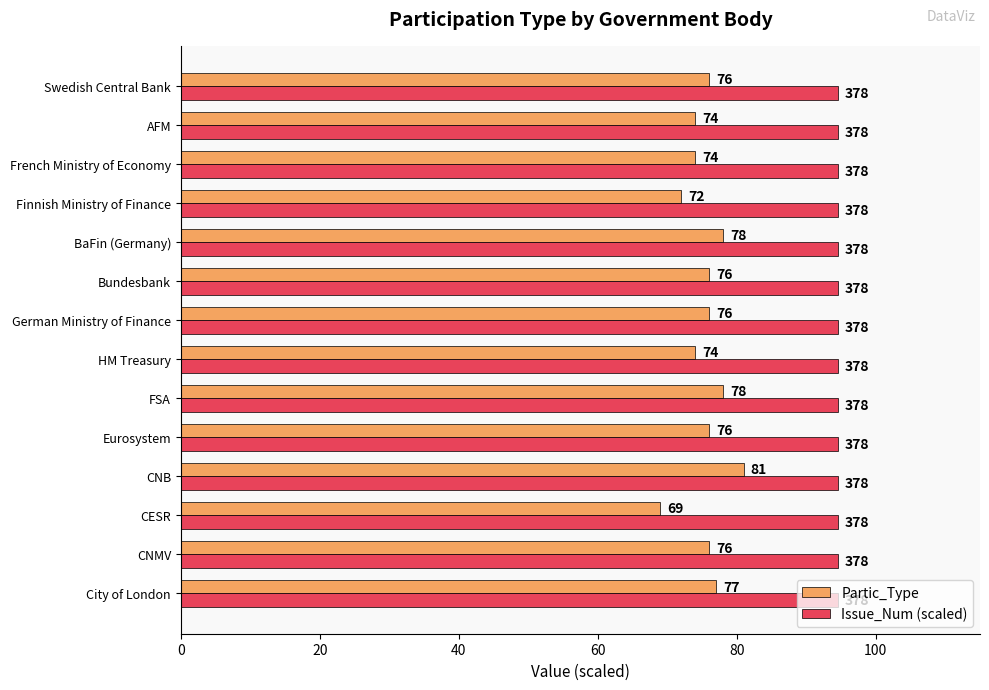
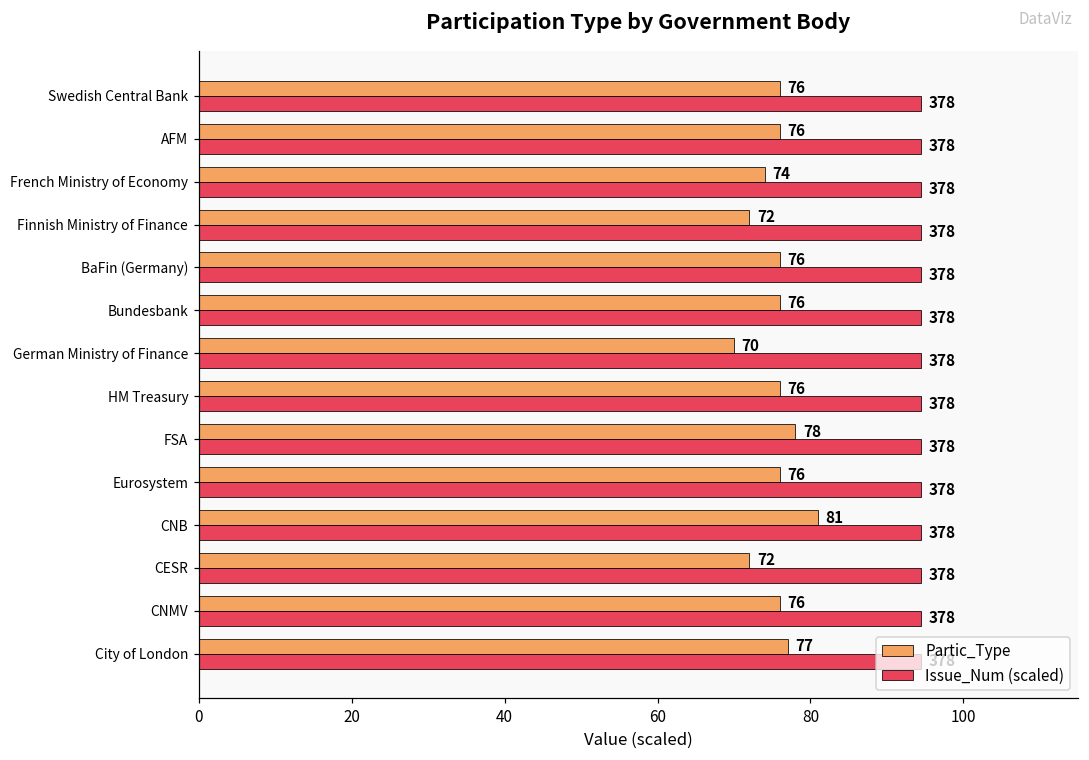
Partic_Type, AFM: 74 -> 76
Partic_Type, BaFin (Germany): 78 -> 76
Partic_Type, German Ministry of Finance: 76 -> 70
Partic_Type, HM Treasury: 74 -> 76
Partic_Type, CESR: 69 -> 72
